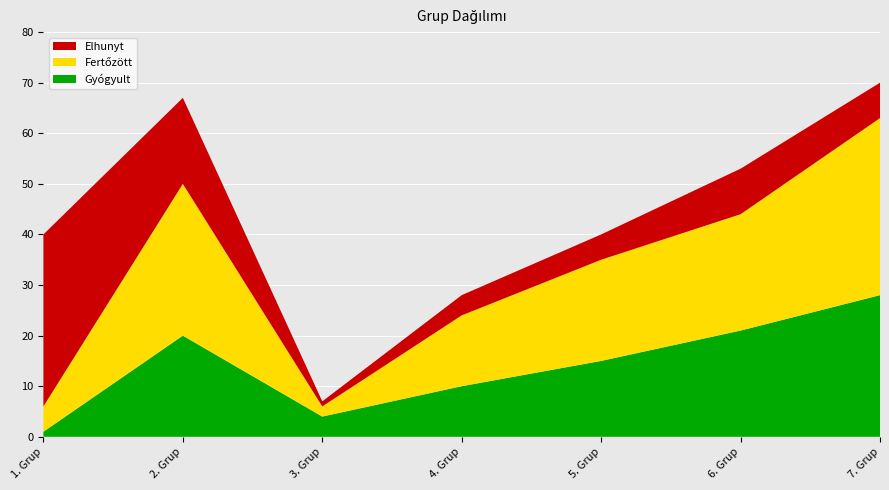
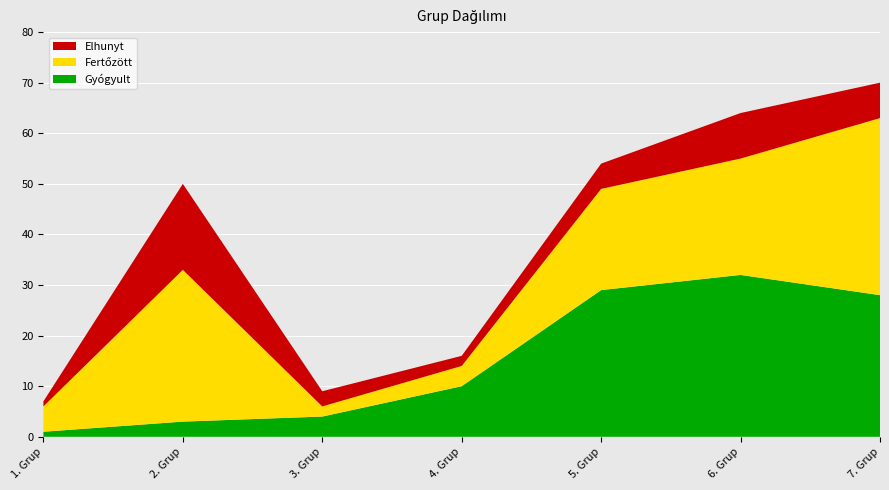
Elhunyt, 1. Grup: 34 -> 1
Gyógyult, 2. Grup: 20 -> 3
Elhunyt, 3. Grup: 1 -> 3
Fertőzött, 4. Grup: 14 -> 4
Elhunyt, 4. Grup: 4 -> 2
Gyógyult, 5. Grup: 15 -> 29
Gyógyult, 6. Grup: 21 -> 32
